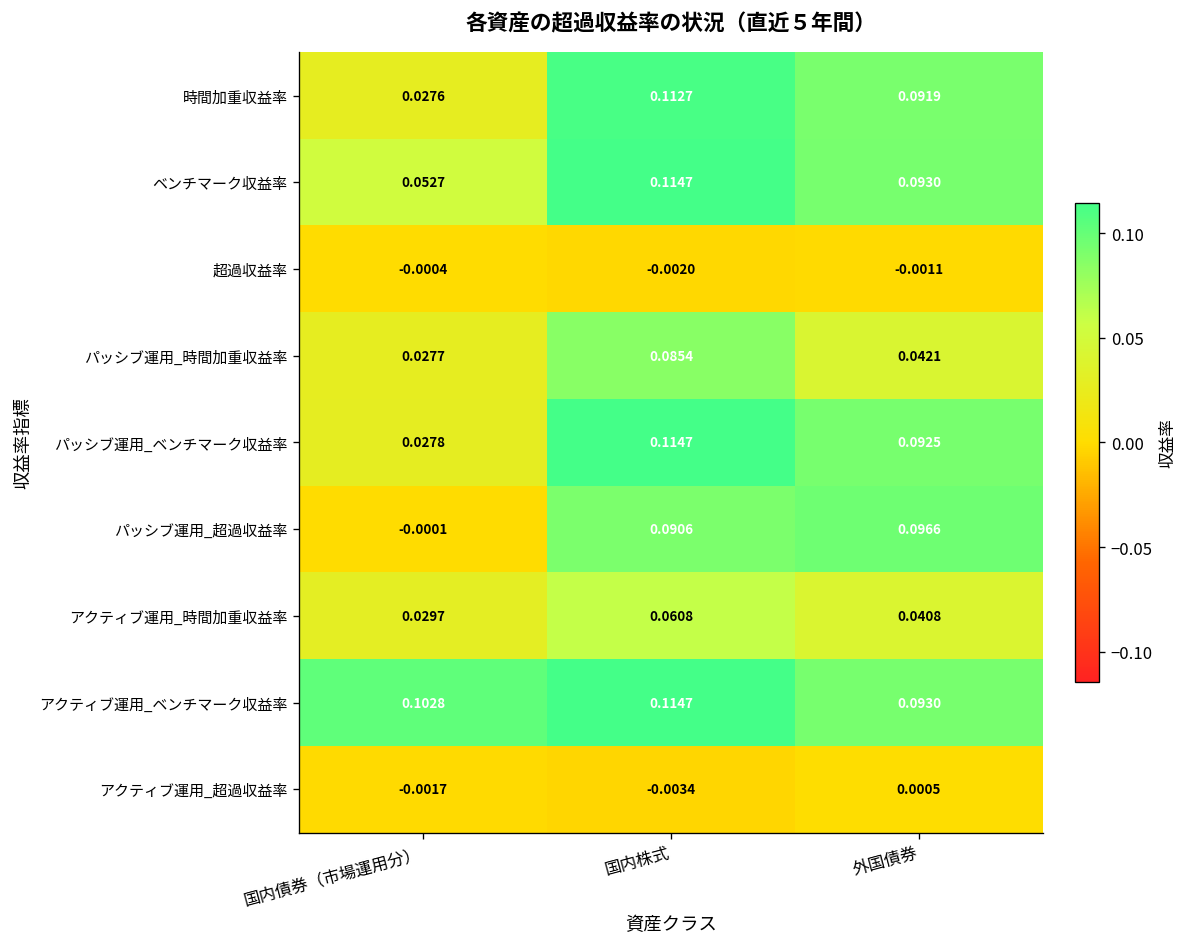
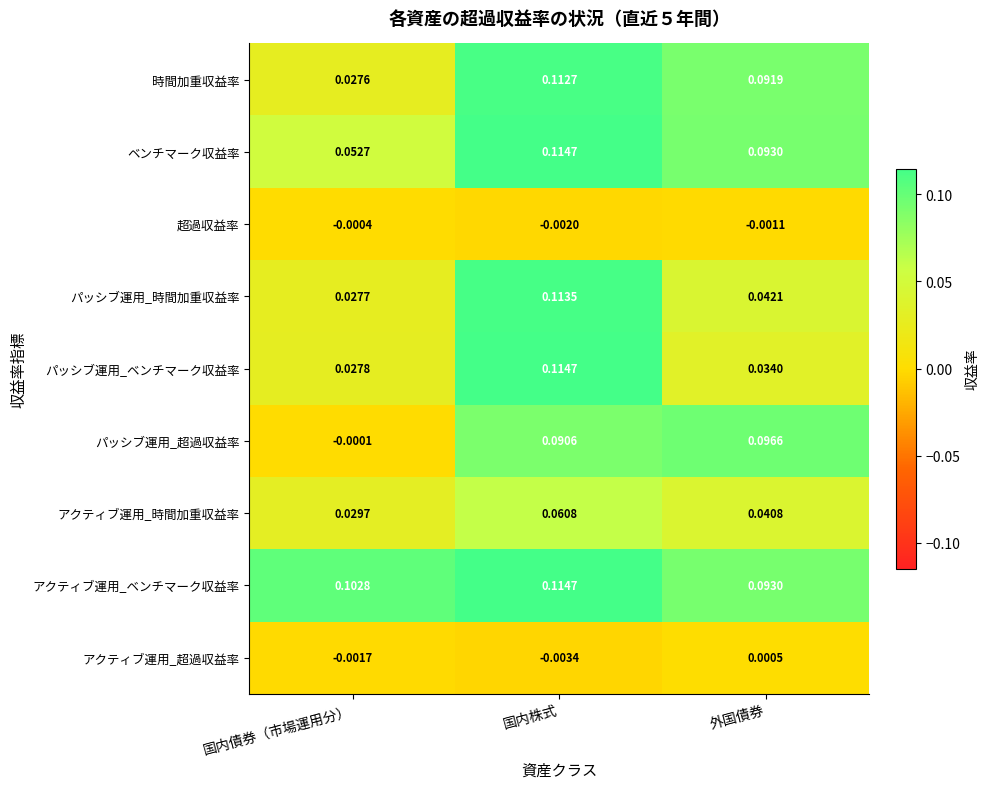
パッシブ運用_時間加重収益率, 国内株式: 0.0854 -> 0.1135
パッシブ運用_ベンチマーク収益率, 外国債券: 0.0925 -> 0.0340
